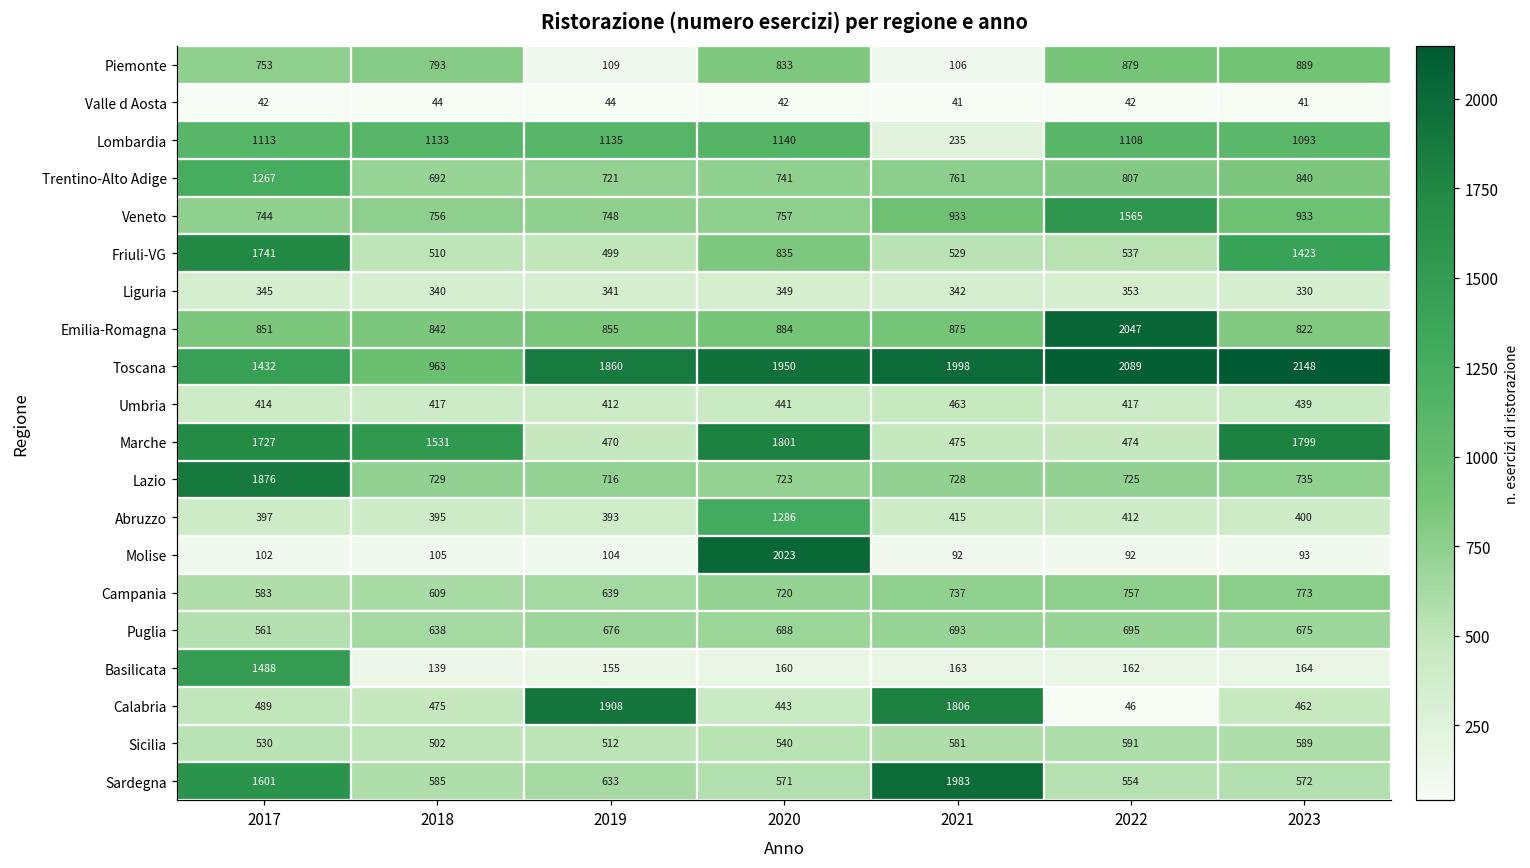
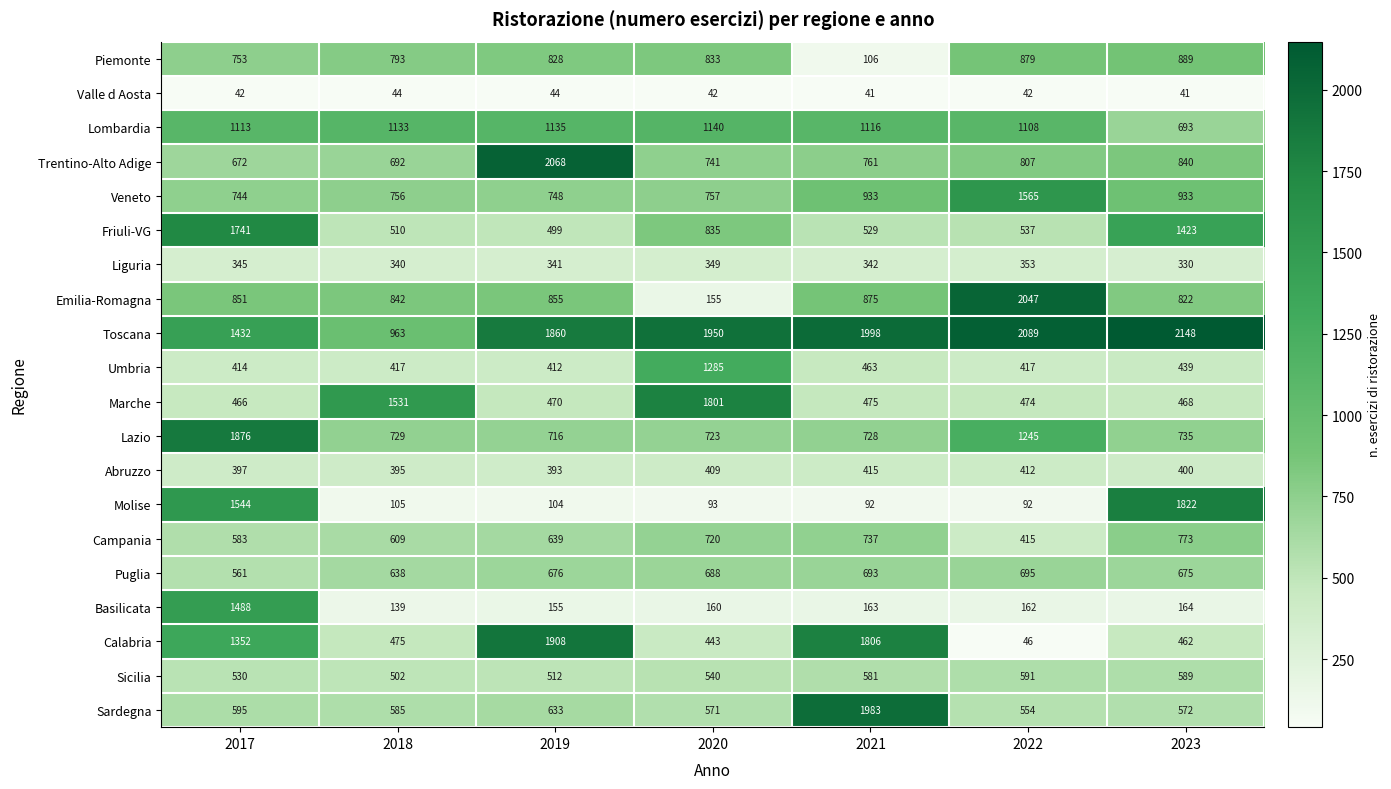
Piemonte, 2019: 109 -> 828
Lombardia, 2021: 235 -> 1116
Lombardia, 2023: 1093 -> 693
Trentino-Alto Adige, 2017: 1267 -> 672
Trentino-Alto Adige, 2019: 721 -> 2068
Emilia-Romagna, 2020: 884 -> 155
Umbria, 2020: 441 -> 1285
Marche, 2017: 1727 -> 466
Marche, 2023: 1799 -> 468
Lazio, 2022: 725 -> 1245
Abruzzo, 2020: 1286 -> 409
Molise, 2017: 102 -> 1544
Molise, 2020: 2023 -> 93
Molise, 2023: 93 -> 1822
Campania, 2022: 757 -> 415
Calabria, 2017: 489 -> 1352
Sardegna, 2017: 1601 -> 595
